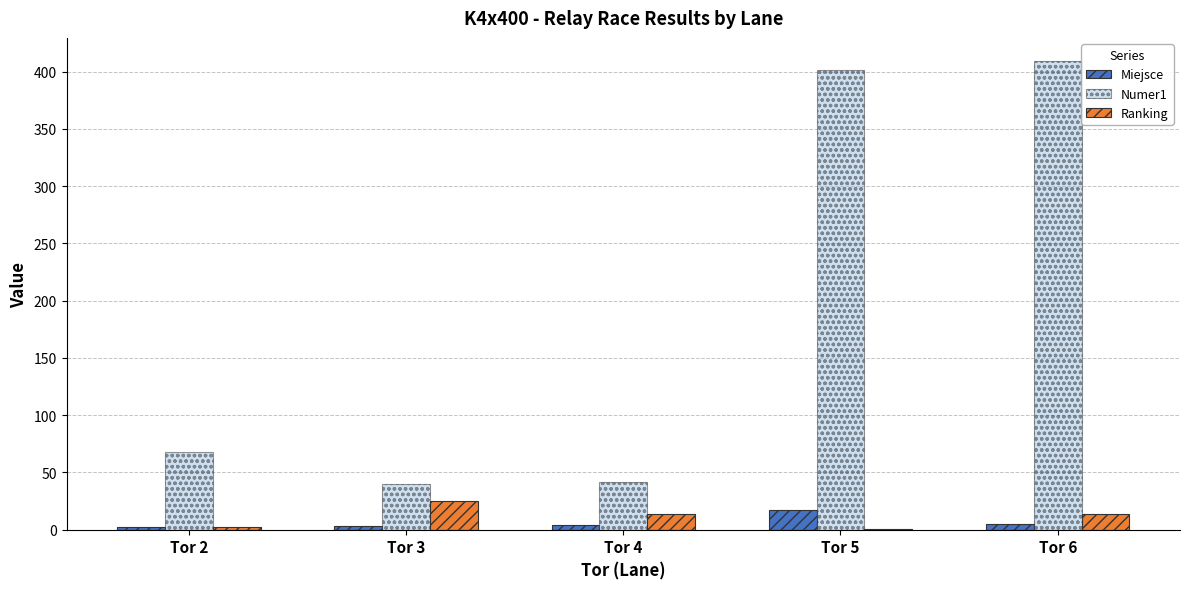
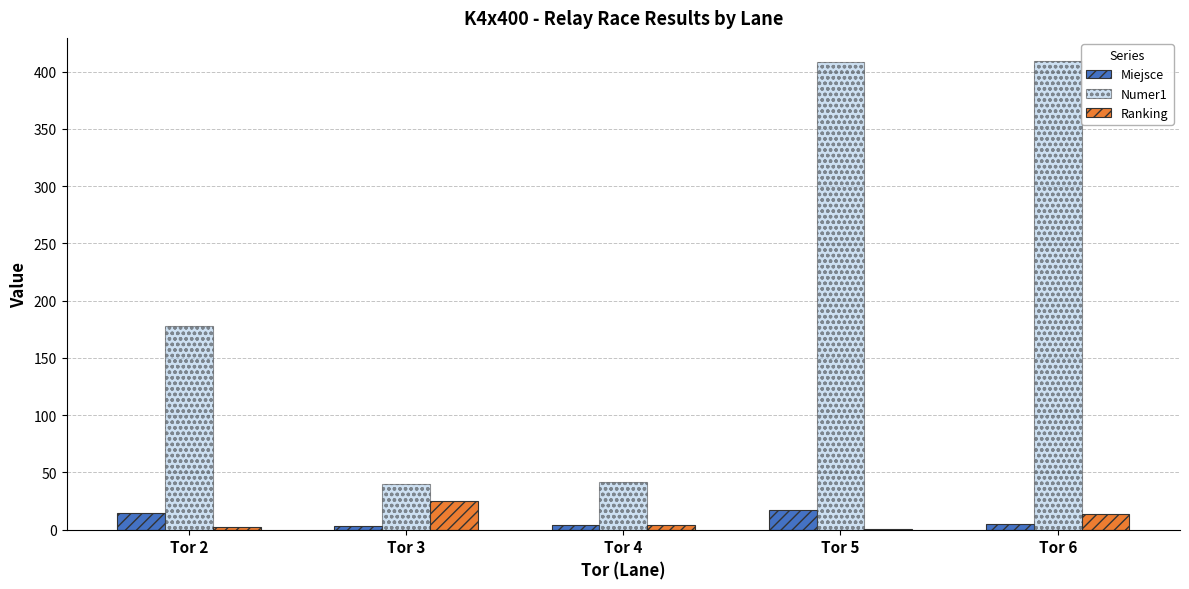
Miejsce, Tor 2: 2 -> 15
Numer1, Tor 2: 68 -> 178
Ranking, Tor 4: 14 -> 4
Numer1, Tor 5: 401 -> 408
